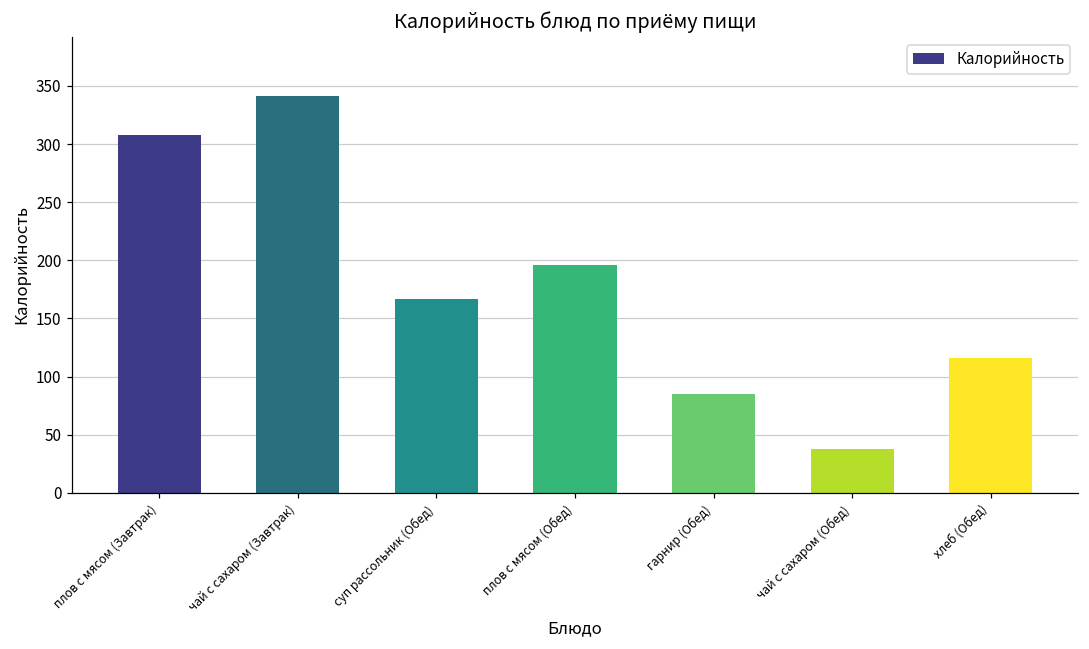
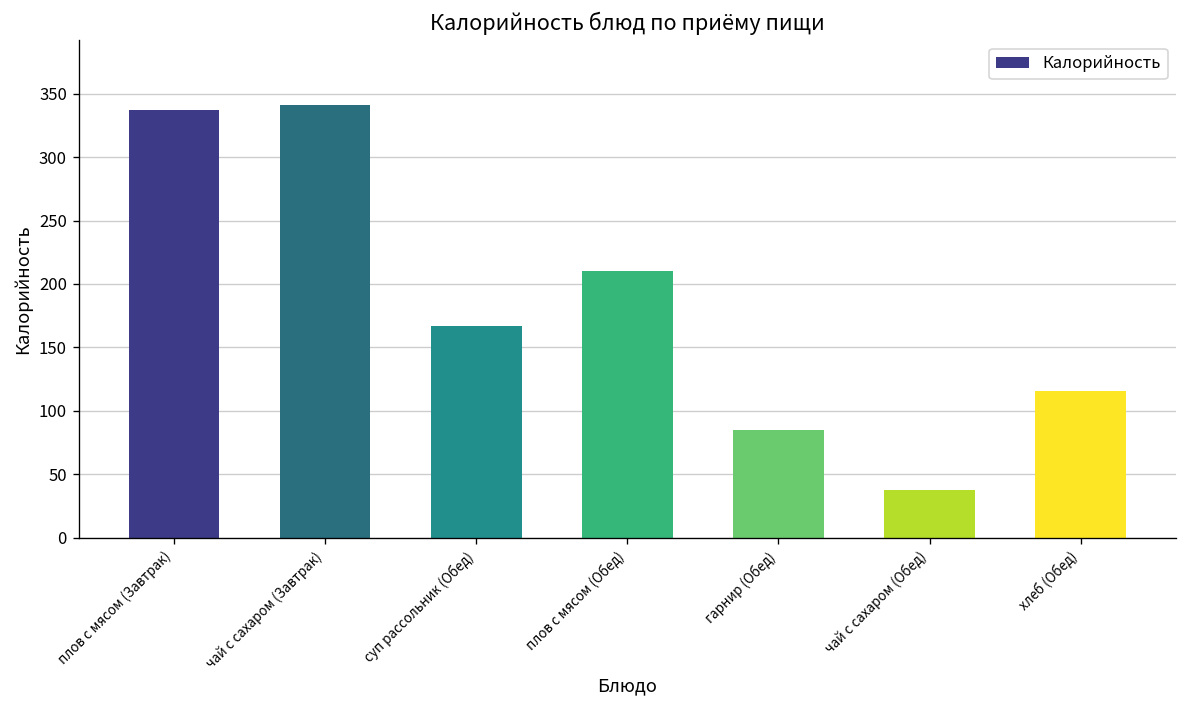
плов с мясом (Завтрак): 308 -> 338
плов с мясом (Обед): 196 -> 210
